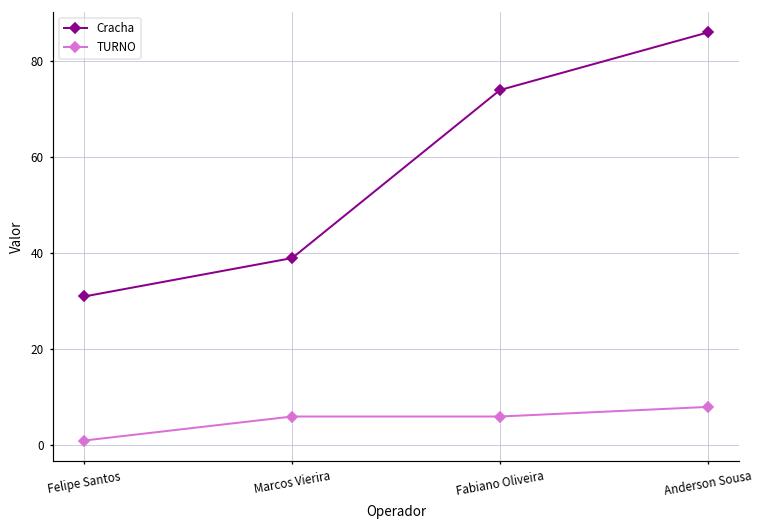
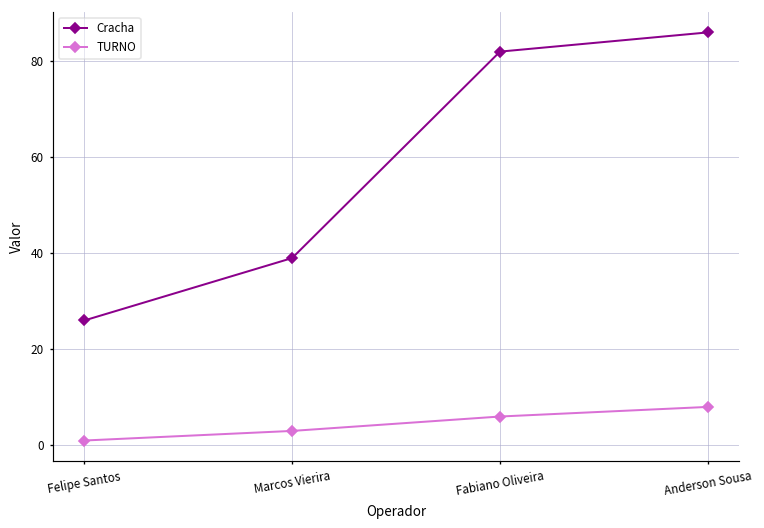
Cracha, Felipe Santos: 31 -> 26
TURNO, Marcos Vierira: 6 -> 3
Cracha, Fabiano Oliveira: 74 -> 82
